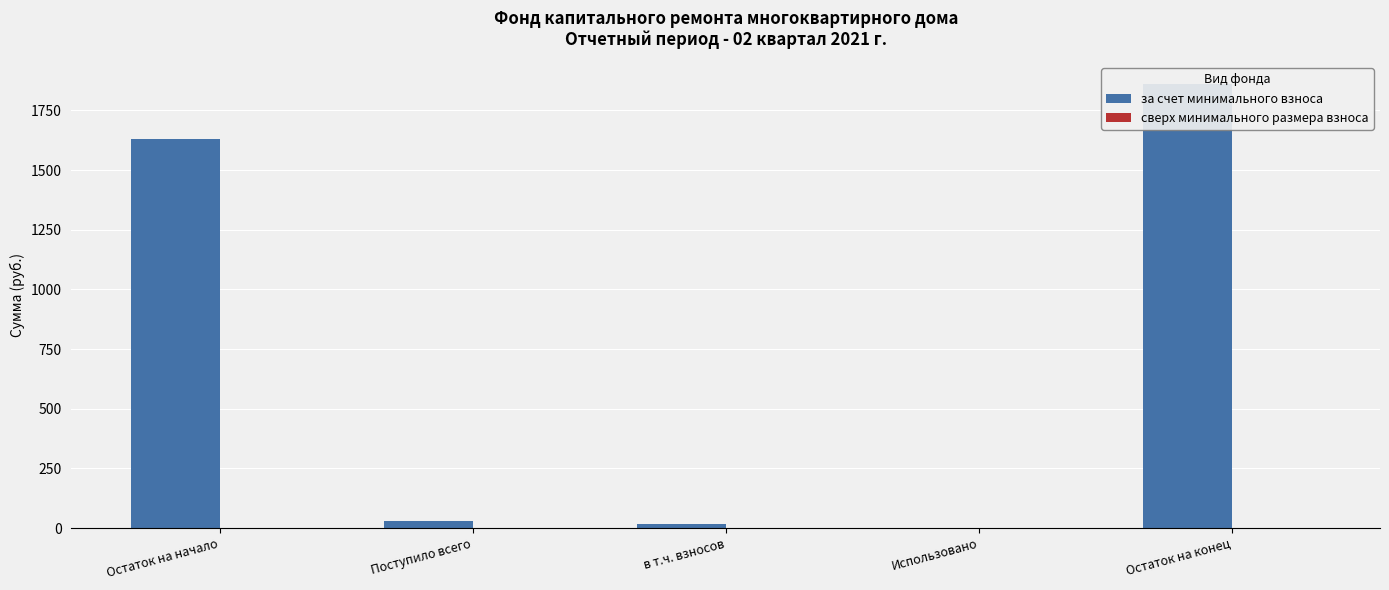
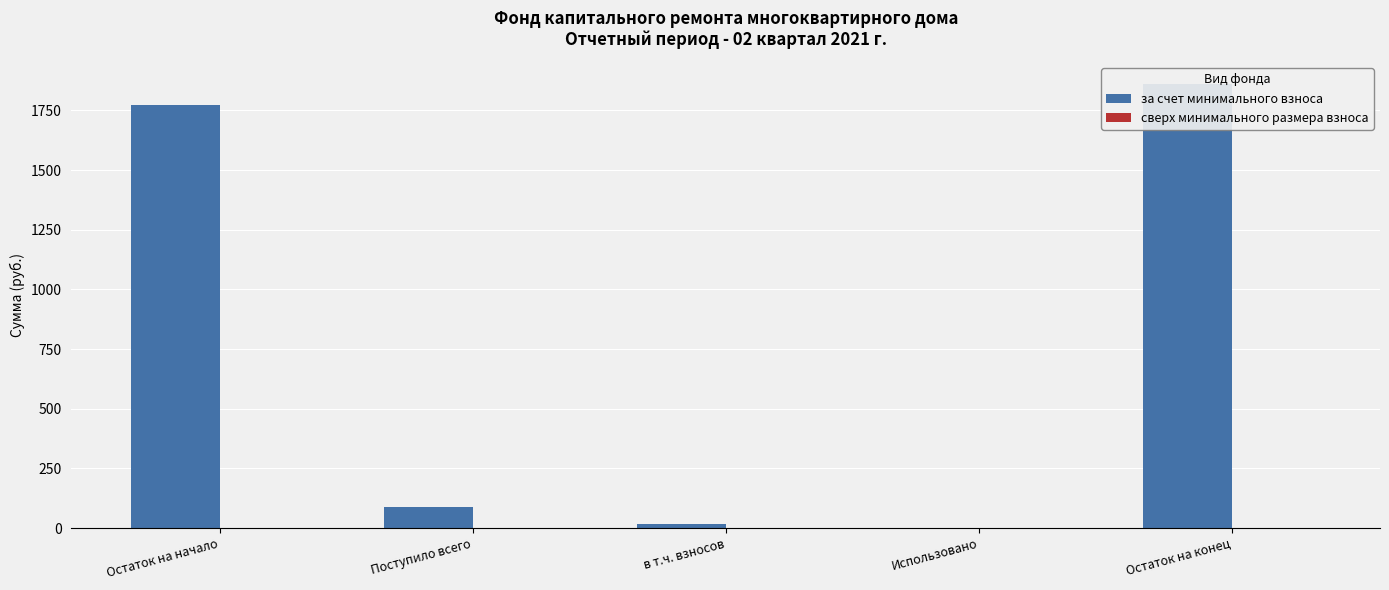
за счет минимального взноса, Остаток на начало: 1630 -> 1770
за счет минимального взноса, Поступило всего: 30 -> 90
